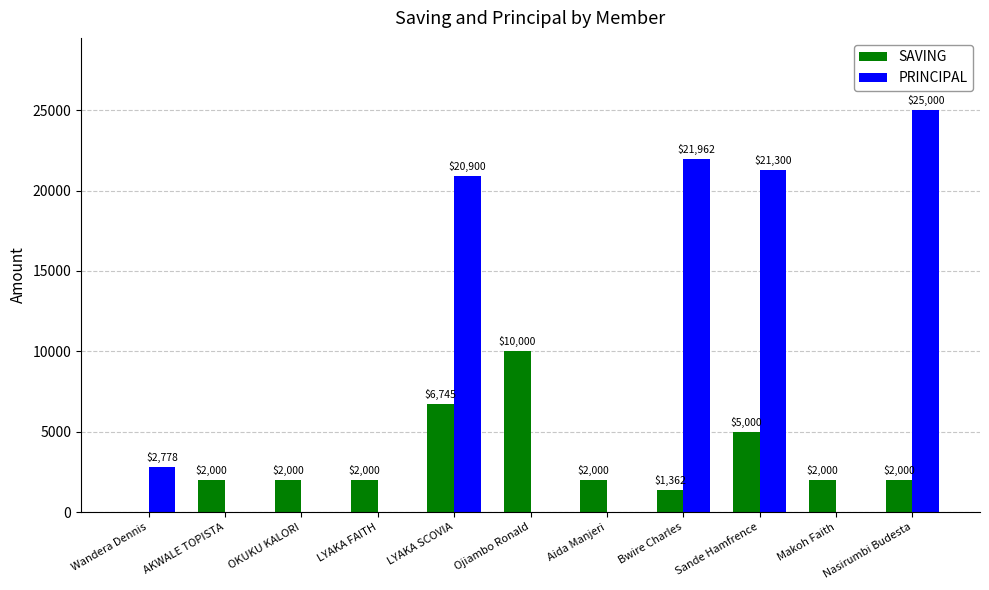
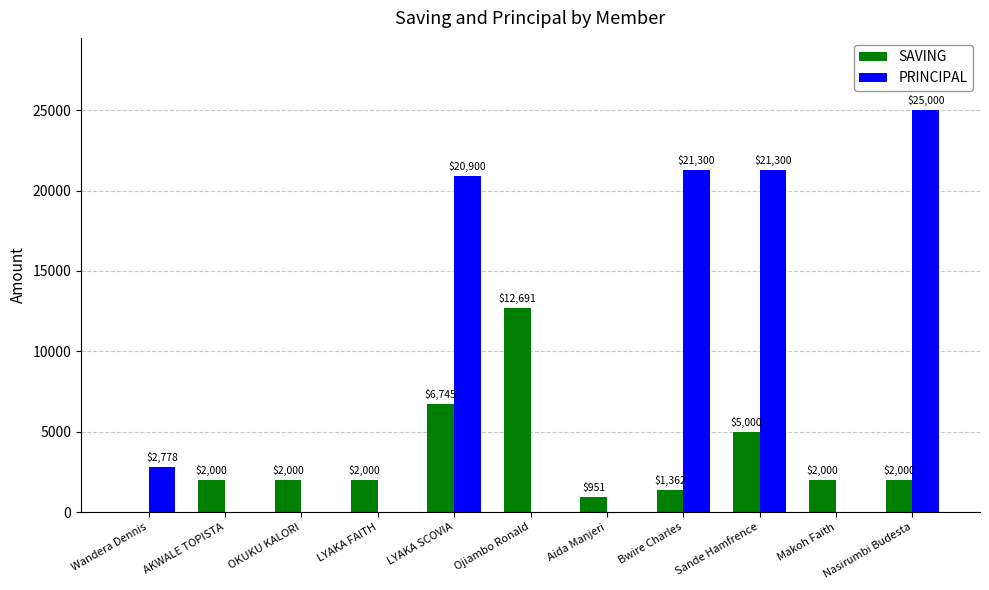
SAVING, Ojiambo Ronald: $10,000 -> $12,691
SAVING, Aida Manjeri: $2,000 -> $951
PRINCIPAL, Bwire Charles: $21,962 -> $21,300
